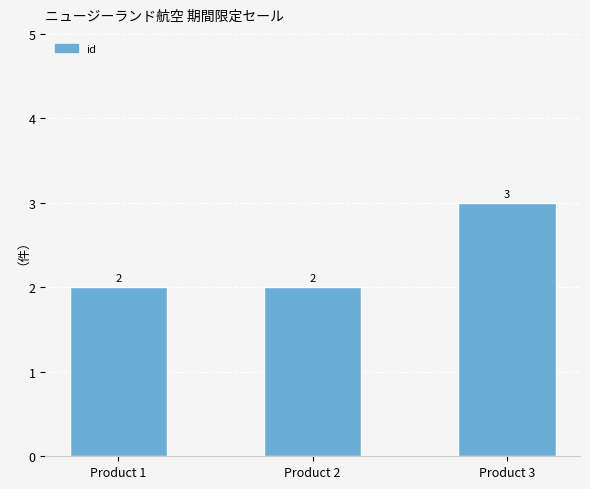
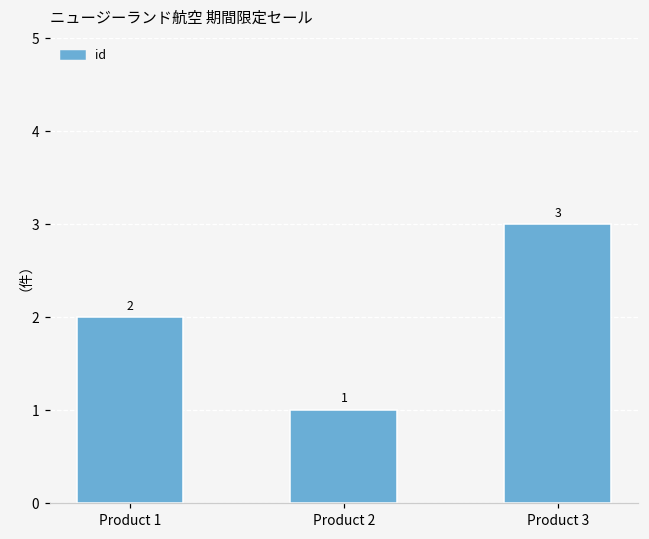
Product 2: 2 -> 1
